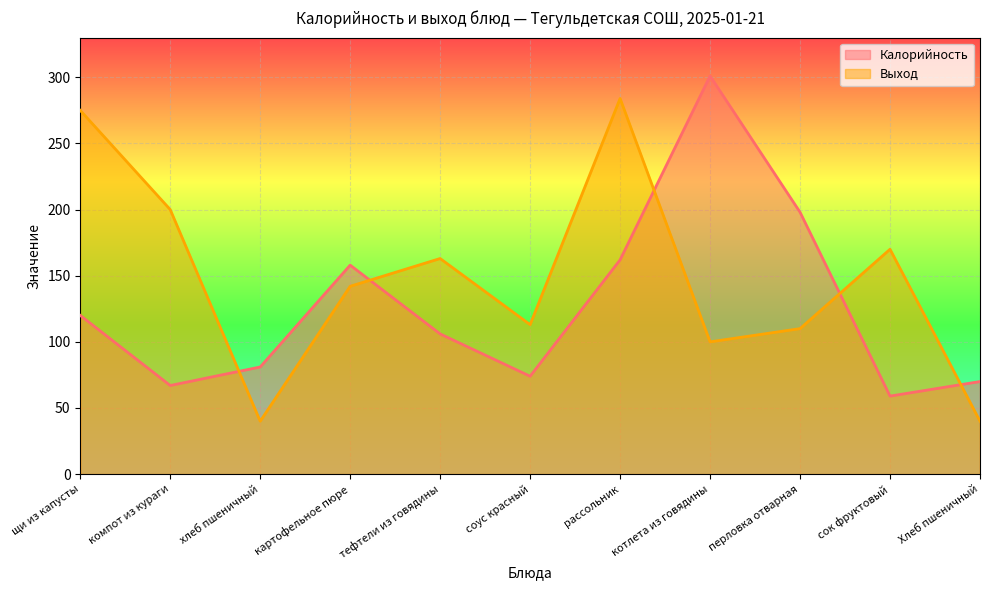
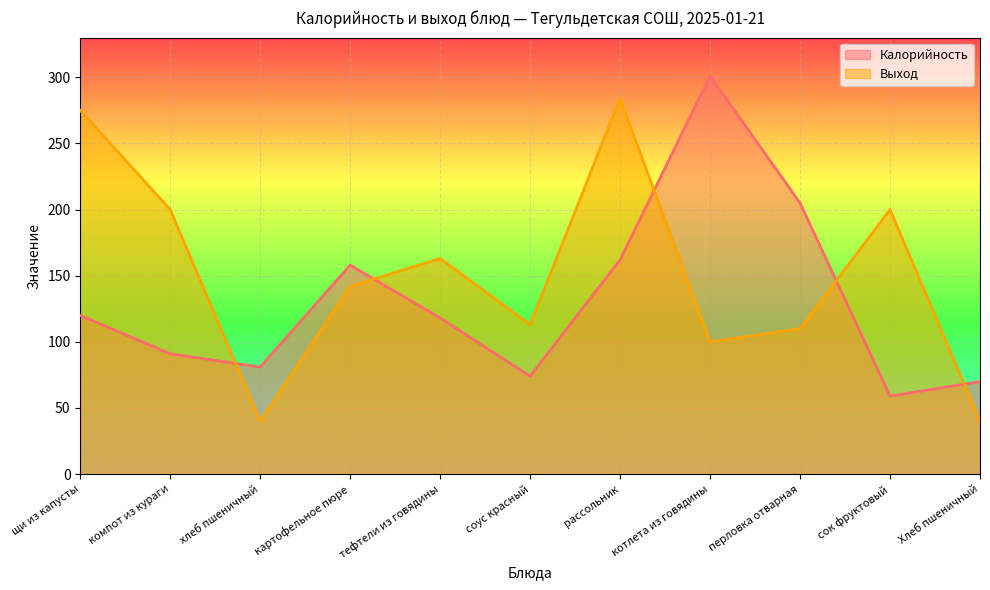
Калорийность, компот из кураги: 67 -> 91
Калорийность, тефтели из говядины: 106 -> 118
Калорийность, перловка отварная: 198 -> 205
Выход, сок фруктовый: 170 -> 200
